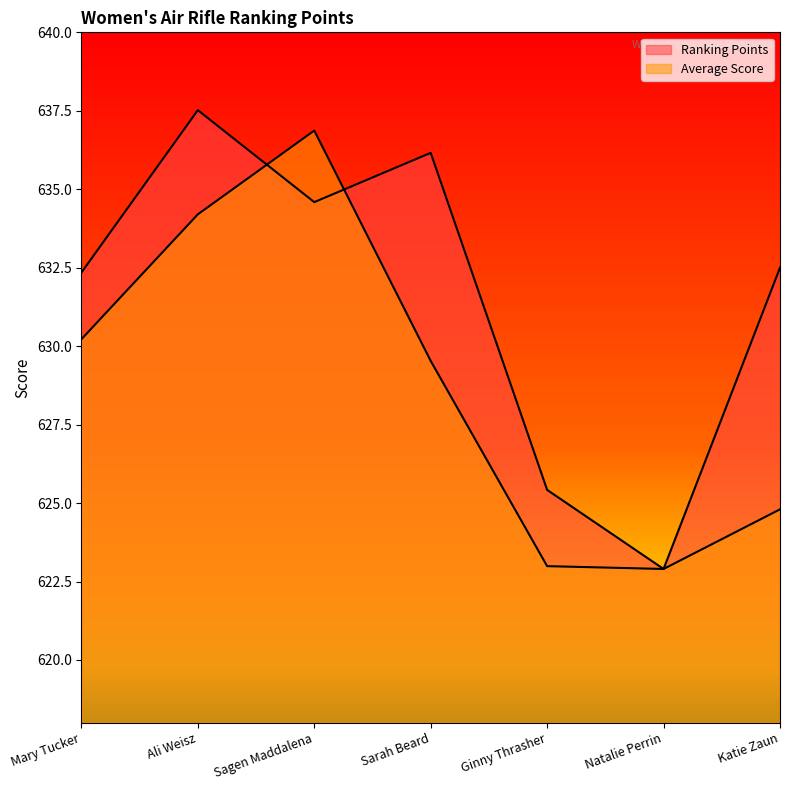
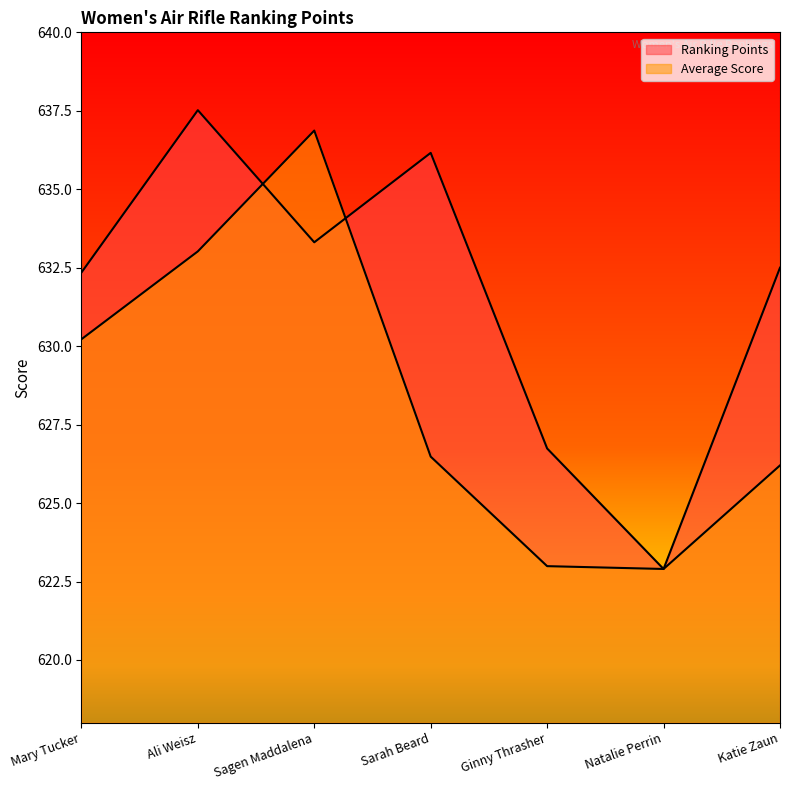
Average Score, Ali Weisz: 634.2 -> 633.0
Ranking Points, Sagen Maddalena: 634.6 -> 633.3
Average Score, Sarah Beard: 629.5 -> 626.5
Ranking Points, Ginny Thrasher: 625.4 -> 626.7
Average Score, Katie Zaun: 624.8 -> 626.2
